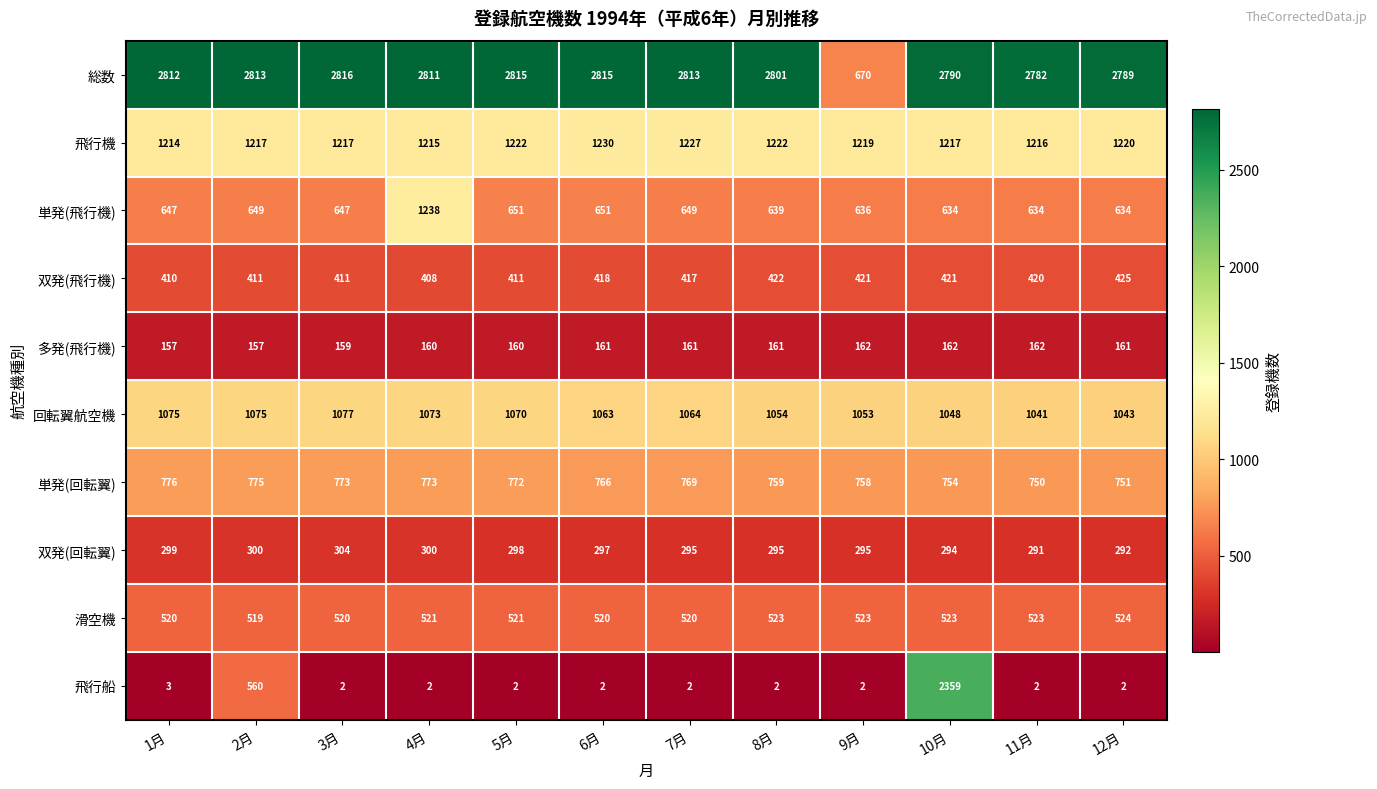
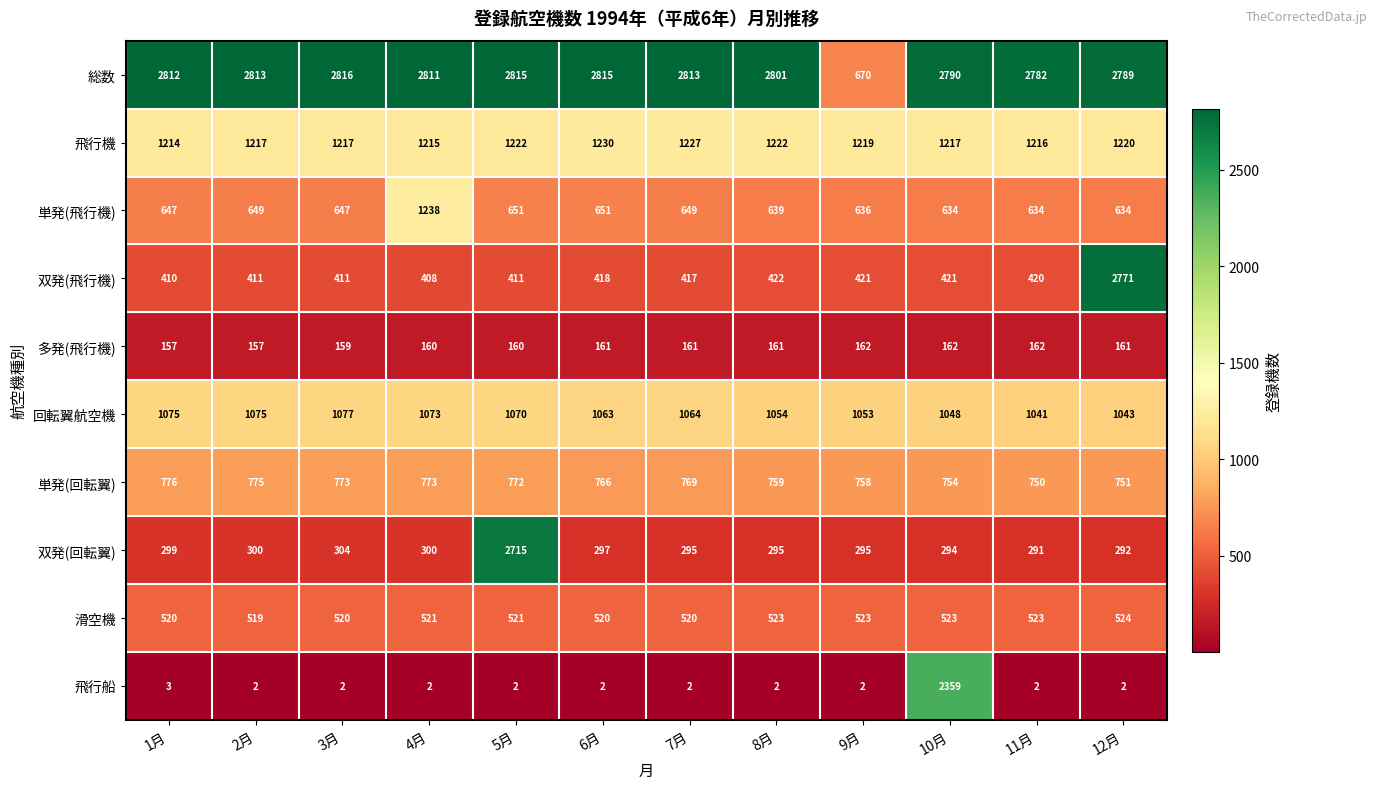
双発(飛行機), 12月: 425 -> 2771
双発(回転翼), 5月: 298 -> 2715
飛行船, 2月: 560 -> 2
